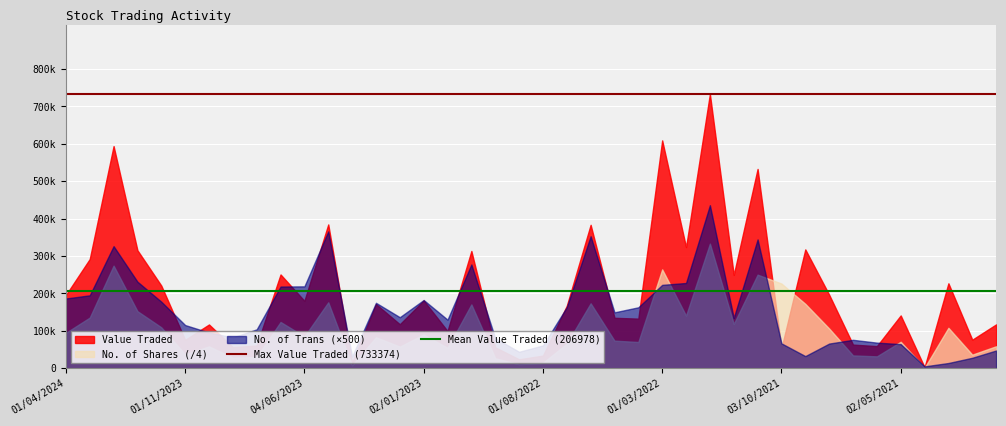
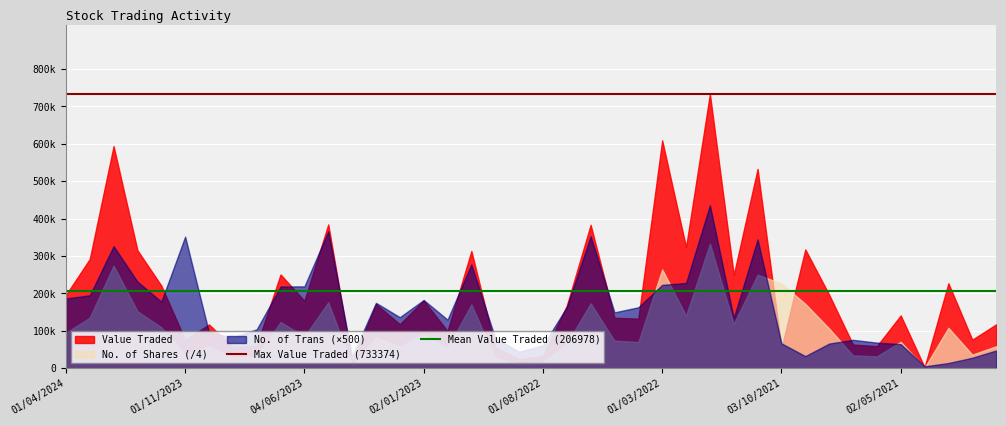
No. of Trans (×500), 01/11/2023: 120000 -> 350000
